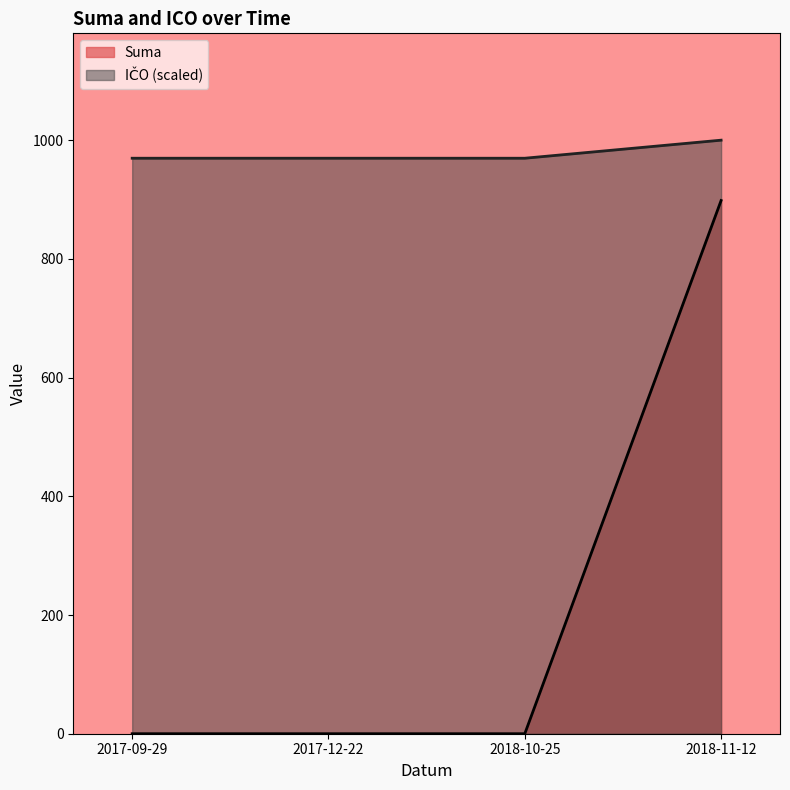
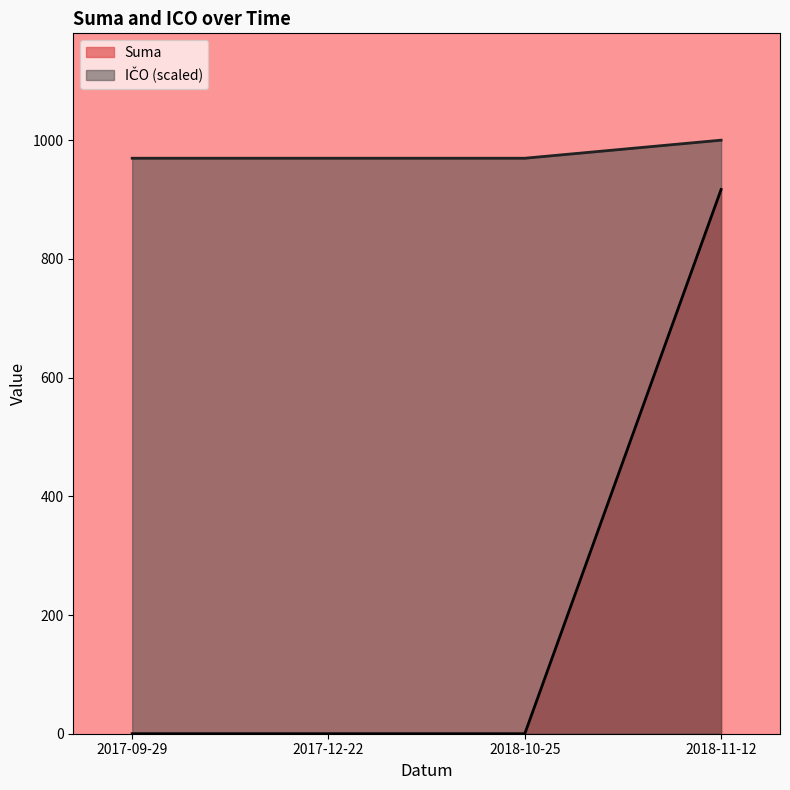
Suma, 2018-11-12: 900 -> 920
